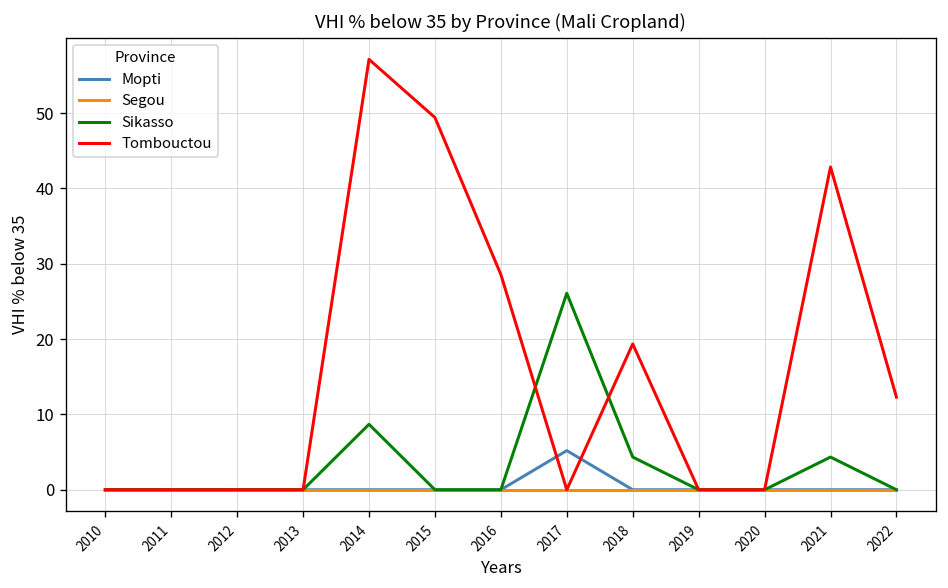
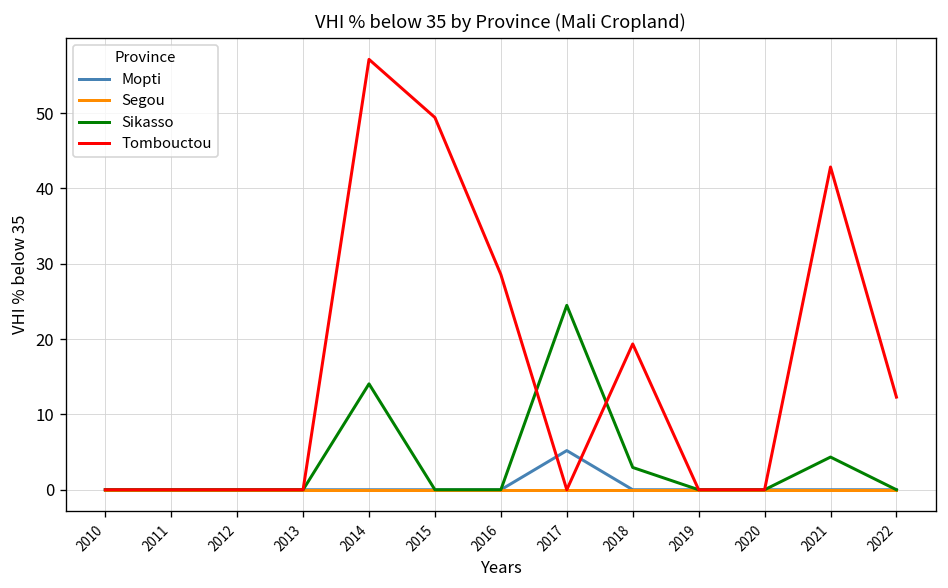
Sikasso, 2014: 9 -> 14
Sikasso, 2017: 26 -> 24
Sikasso, 2018: 4 -> 3
